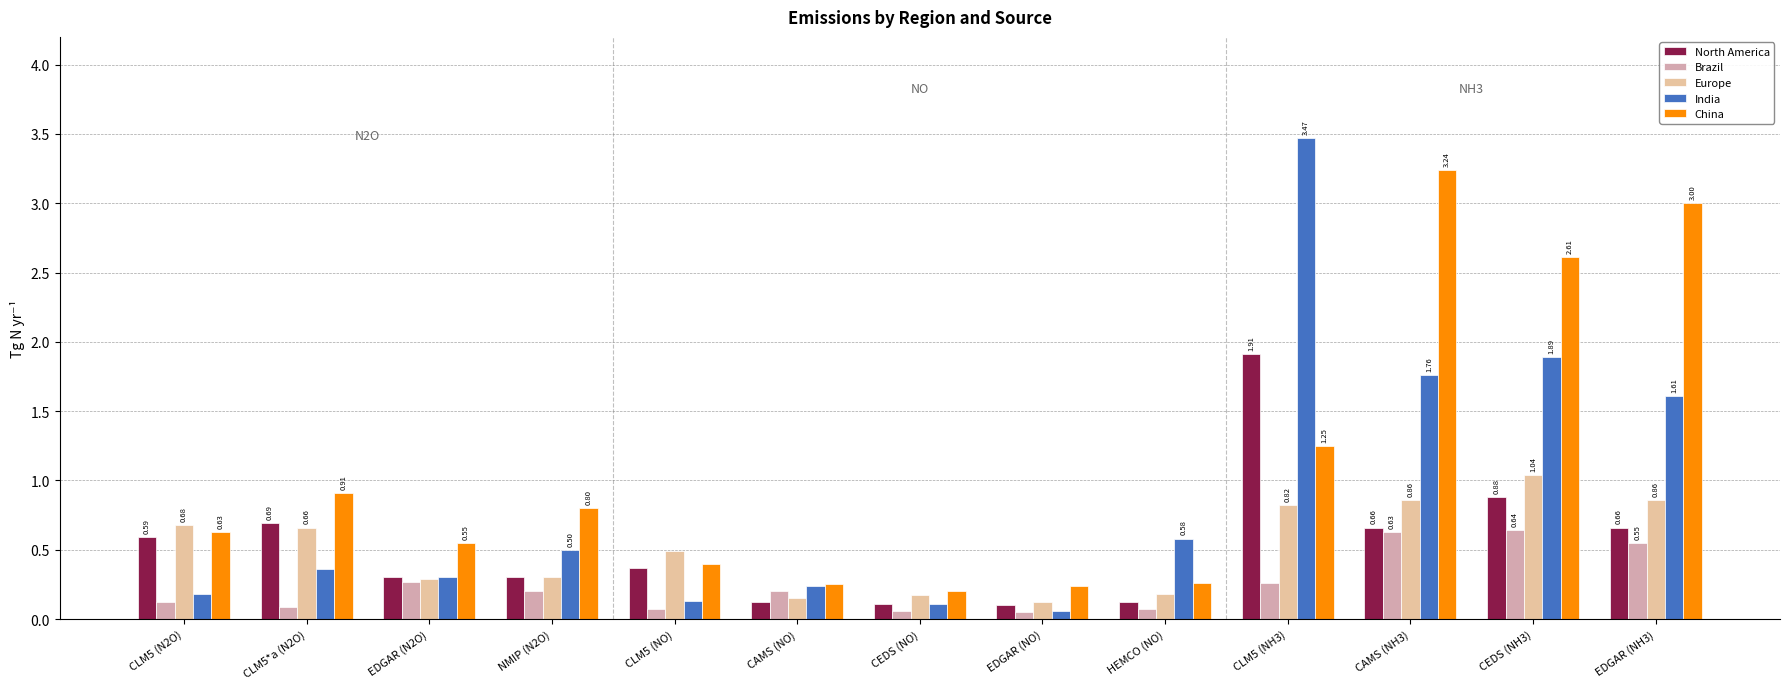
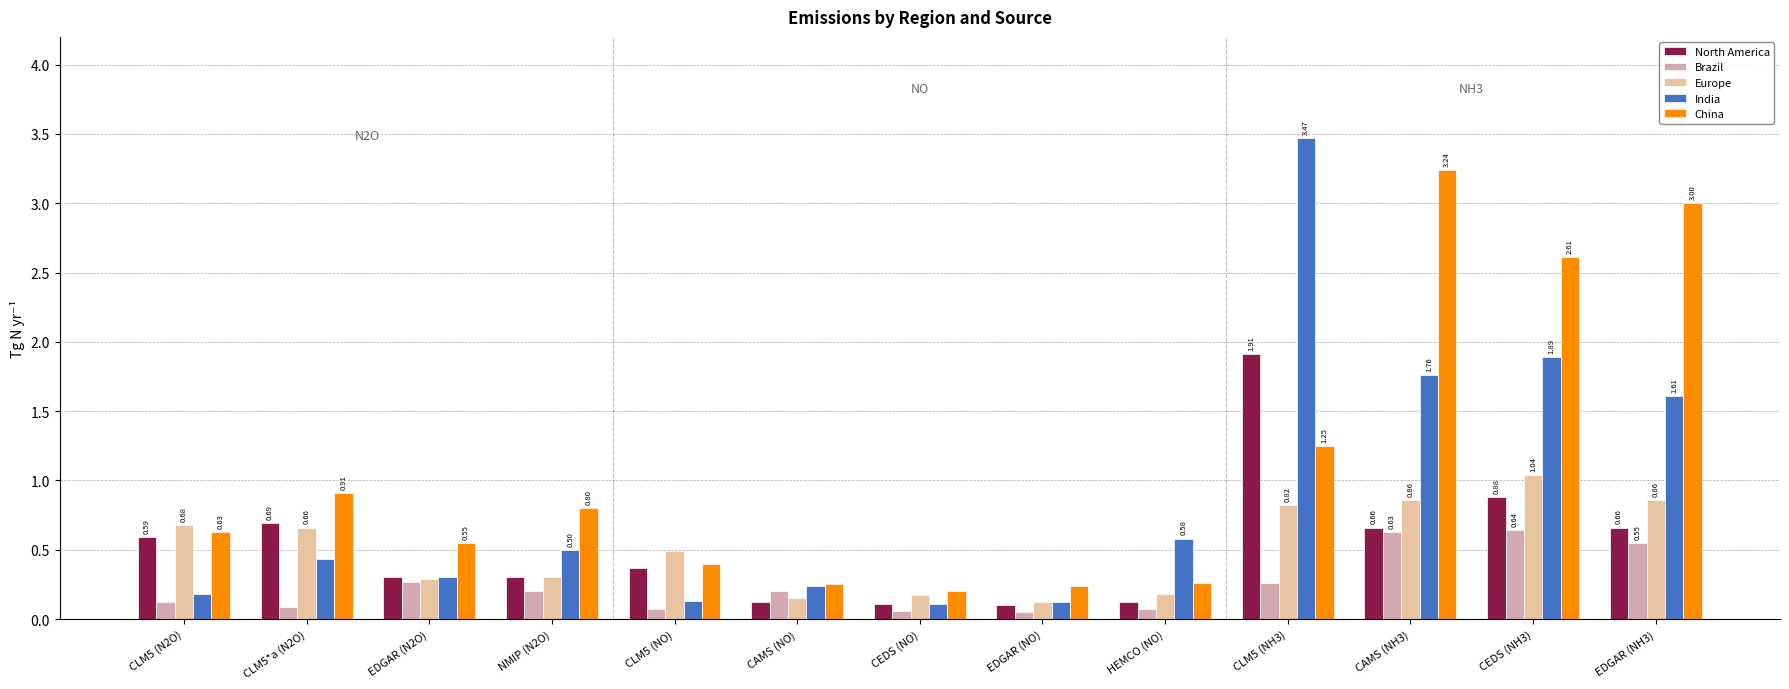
India, CLM5*a (N2O): 0.36 -> 0.43
India, EDGAR (NO): 0.06 -> 0.12
